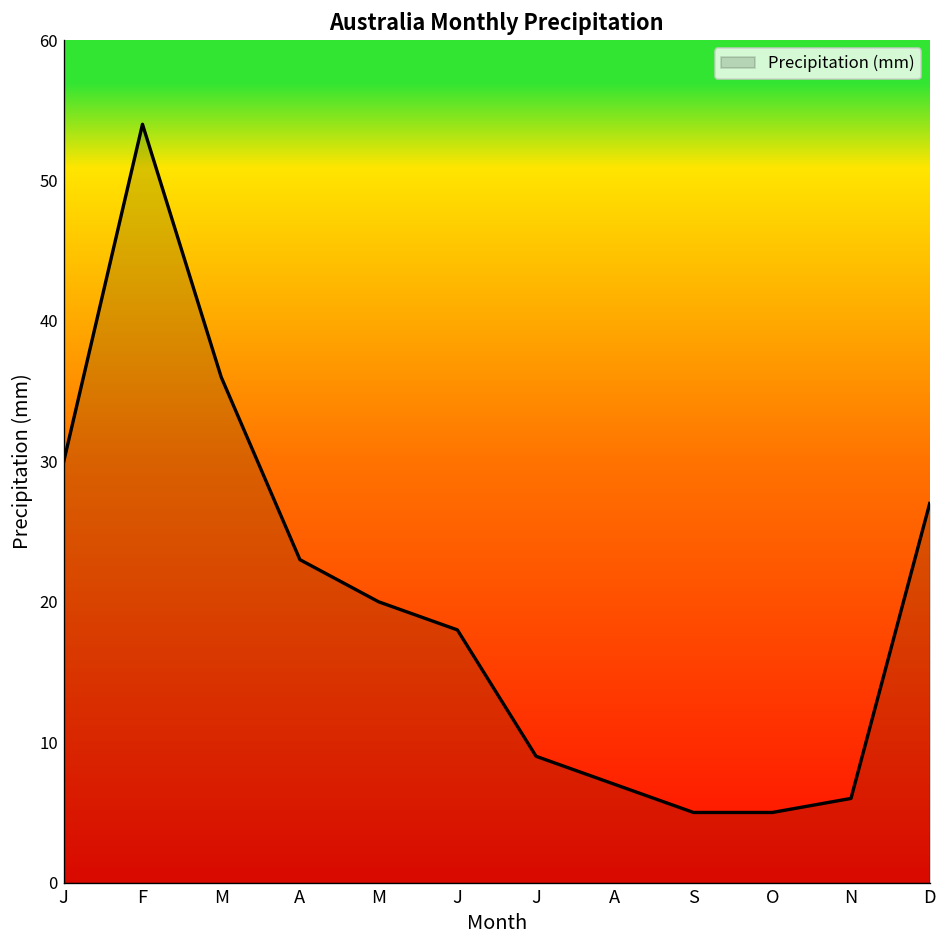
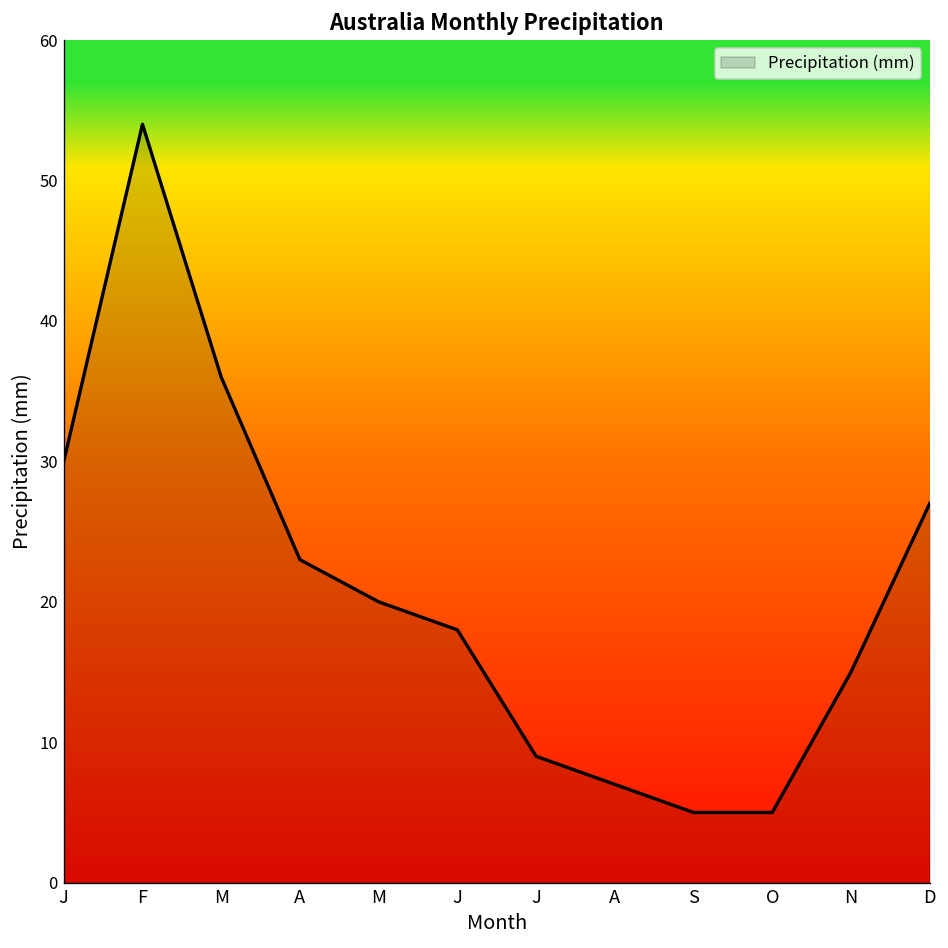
N: 6 -> 15
